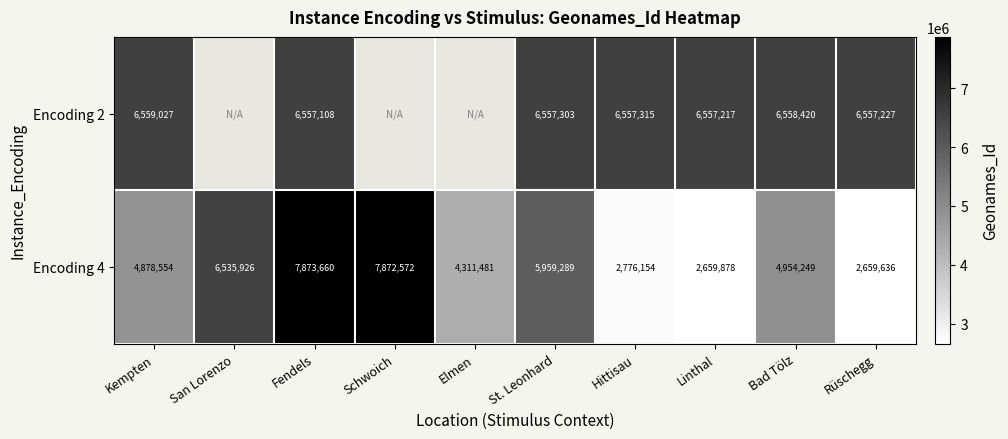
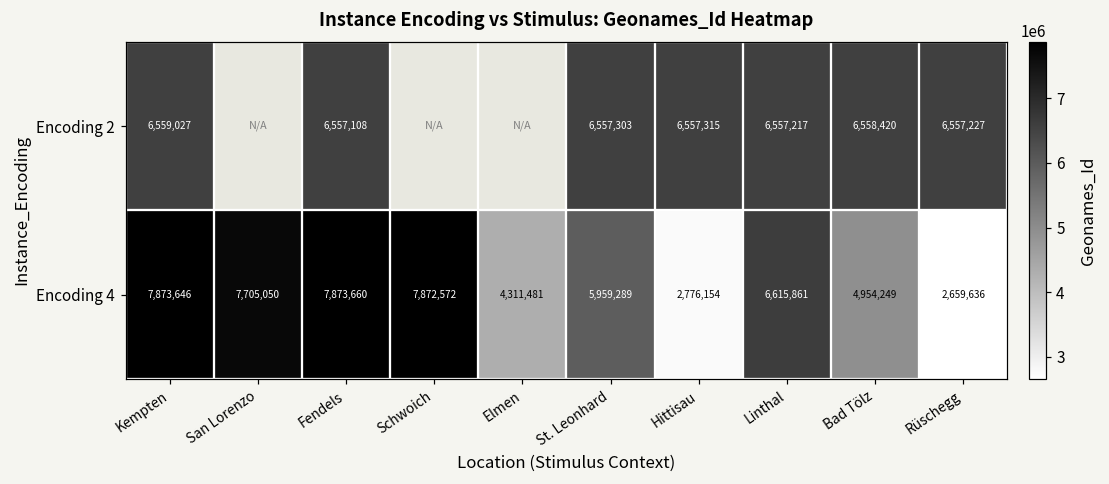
Encoding 4, Kempten: 4,878,554 -> 7,873,646
Encoding 4, San Lorenzo: 6,535,926 -> 7,705,050
Encoding 4, Linthal: 2,659,878 -> 6,615,861
